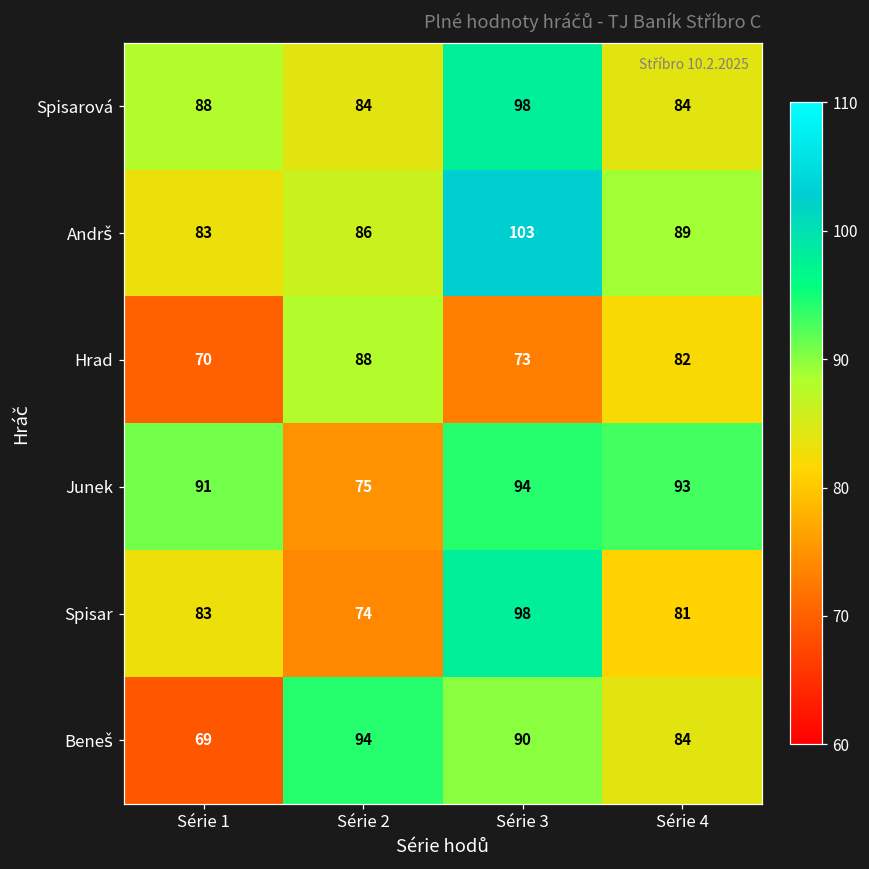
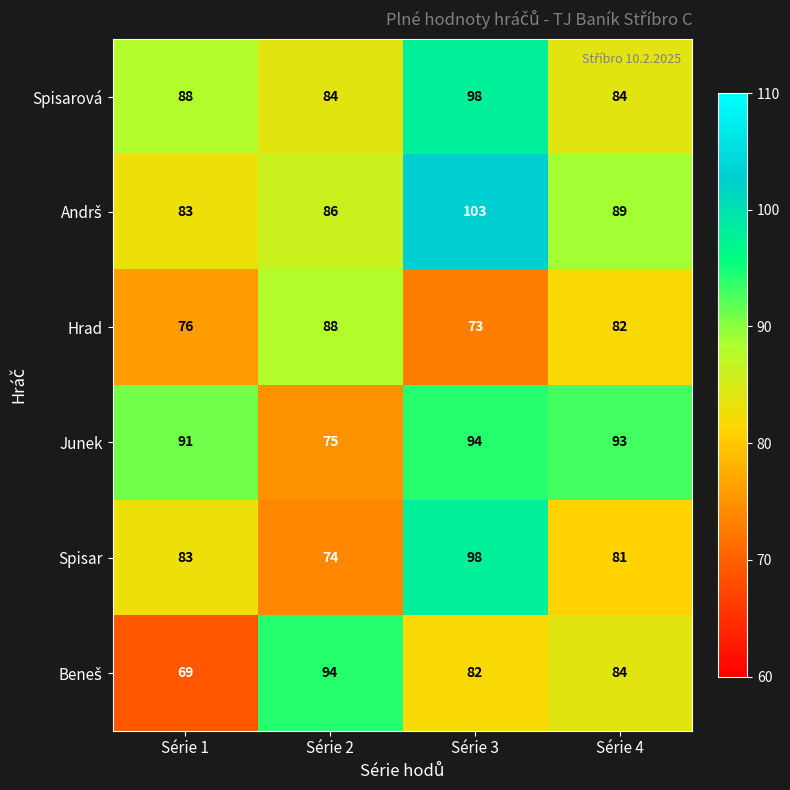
Hrad, Série 1: 70 -> 76
Beneš, Série 3: 90 -> 82
